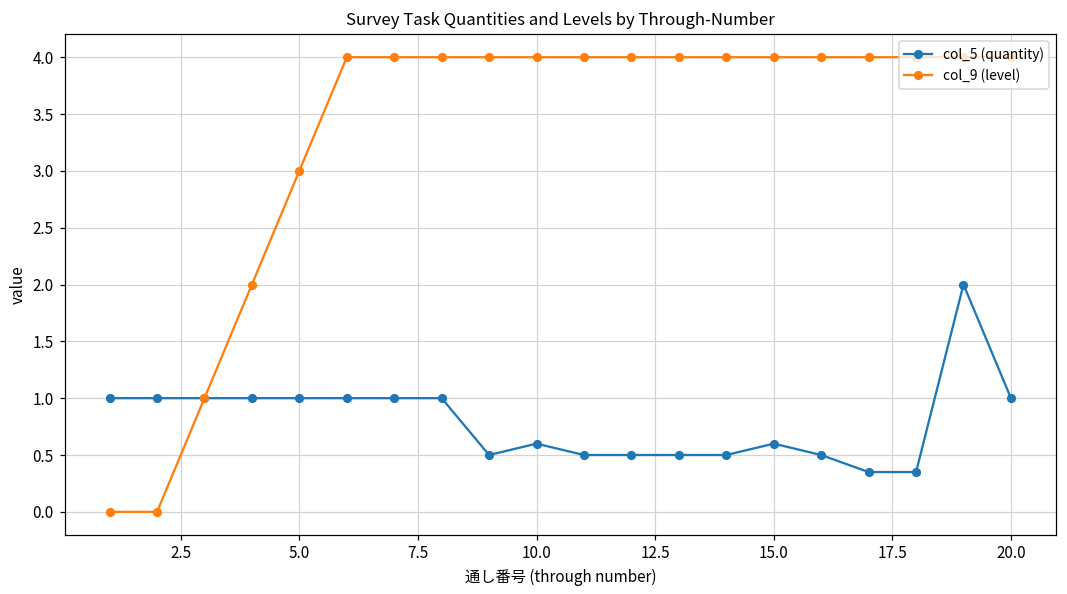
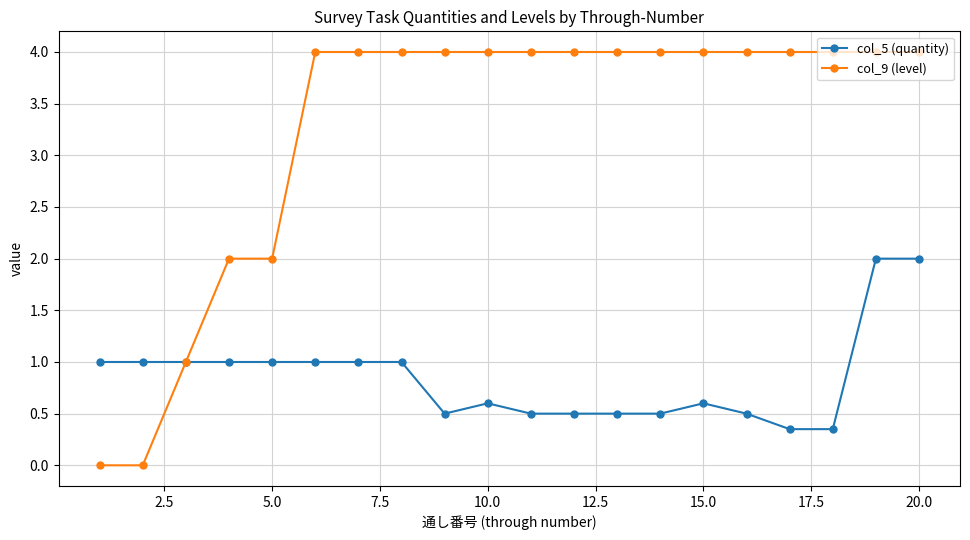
col_9 (level), 5.0: 3 -> 2
col_5 (quantity), 20.0: 1 -> 2
